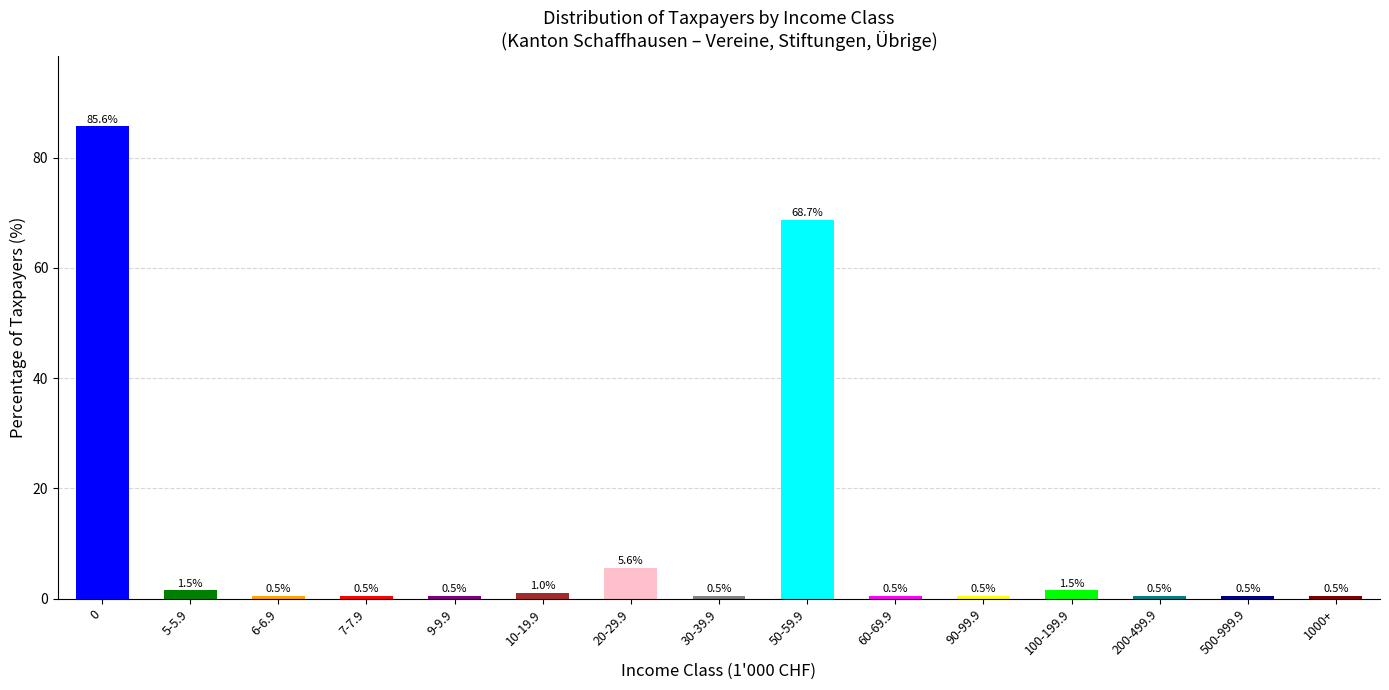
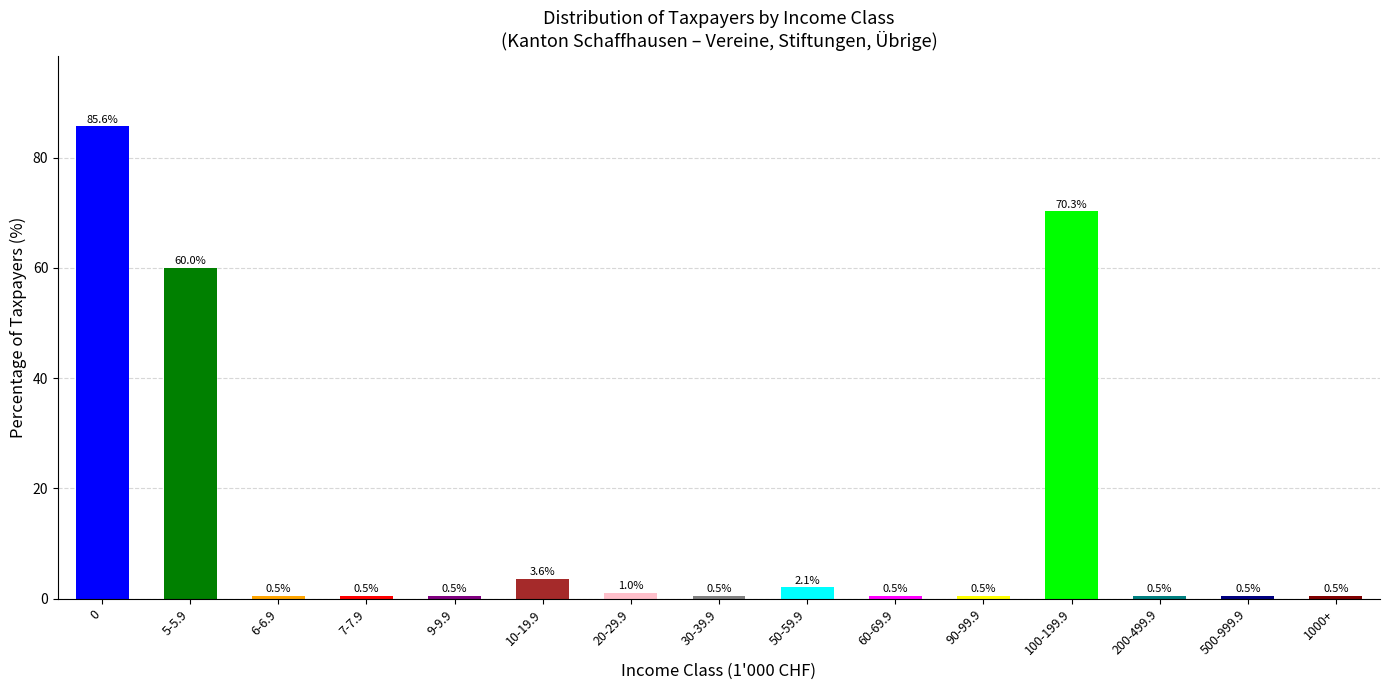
5-5.9: 1.5% -> 60.0%
10-19.9: 1.0% -> 3.6%
20-29.9: 5.6% -> 1.0%
50-59.9: 68.7% -> 2.1%
100-199.9: 1.5% -> 70.3%
